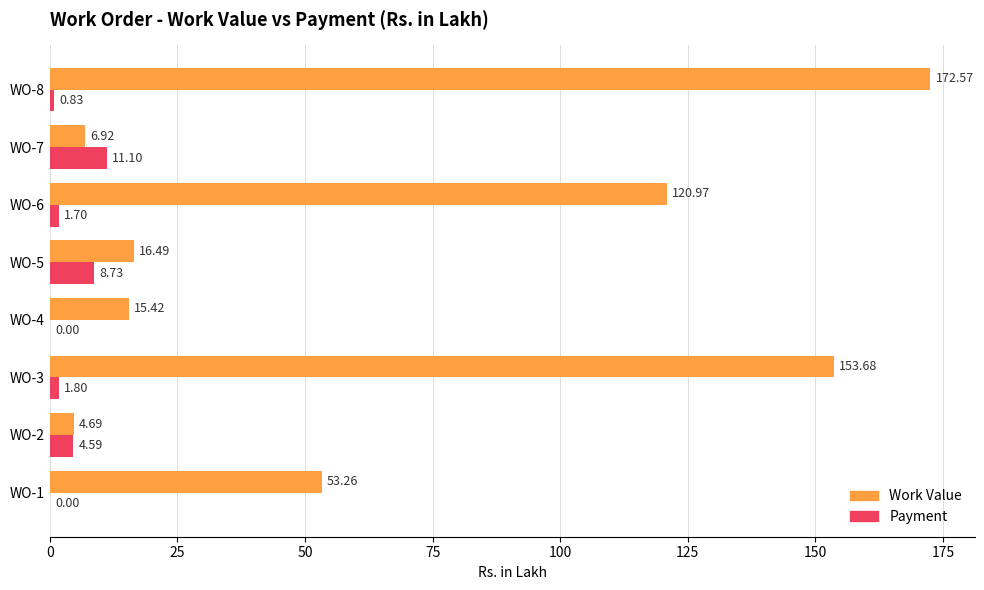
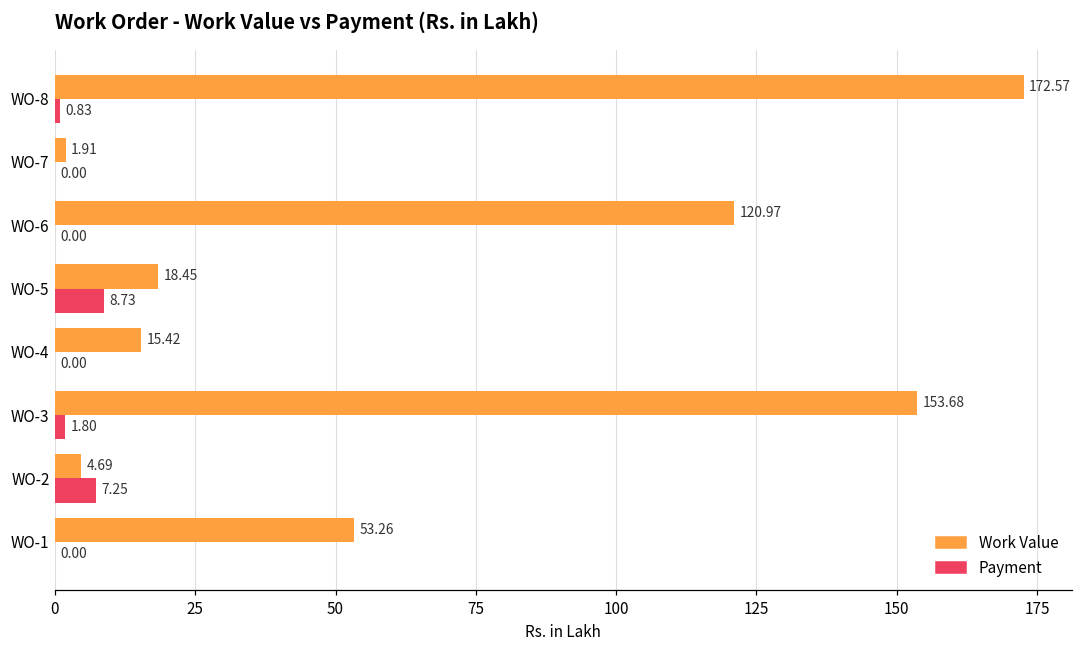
Work Value, WO-7: 6.92 -> 1.91
Payment, WO-7: 11.10 -> 0.00
Payment, WO-6: 1.70 -> 0.00
Work Value, WO-5: 16.49 -> 18.45
Payment, WO-2: 4.59 -> 7.25
